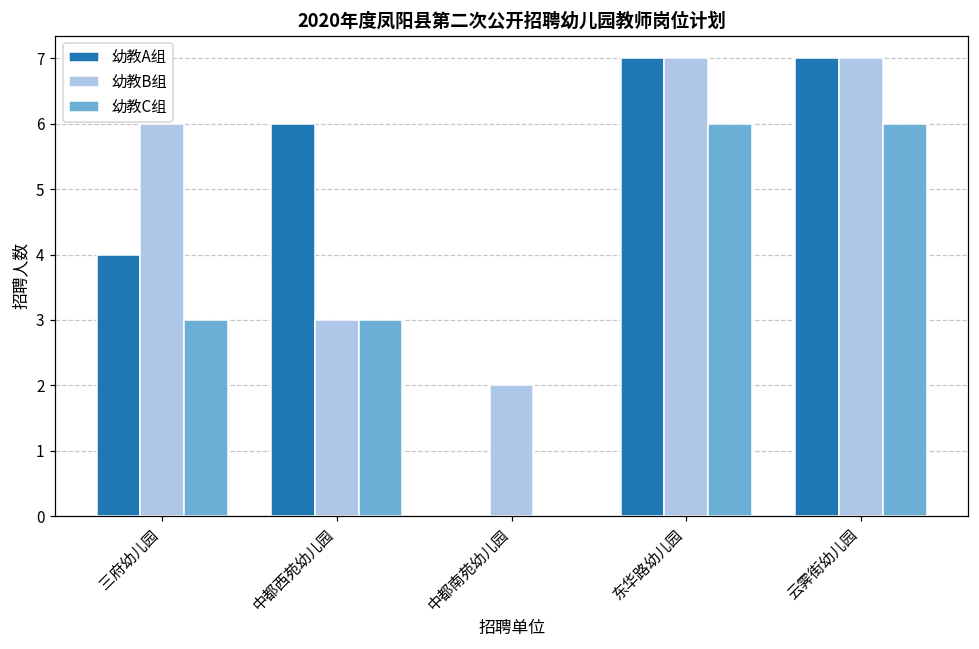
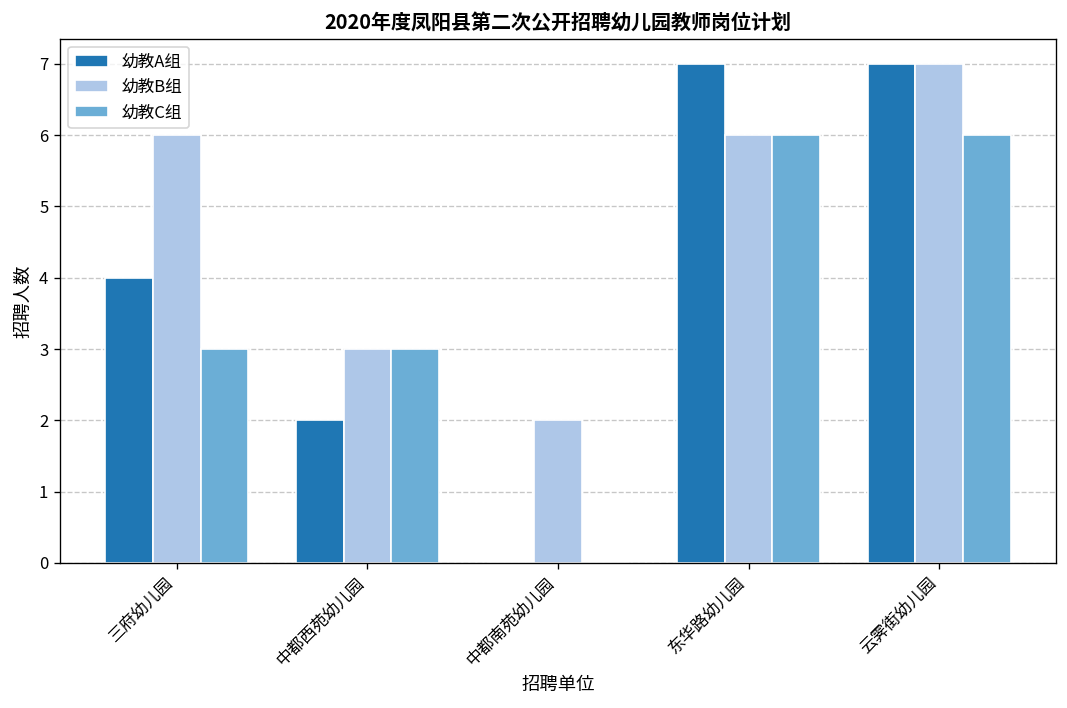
幼教A组, 中都西苑幼儿园: 6 -> 2
幼教B组, 东华路幼儿园: 7 -> 6
